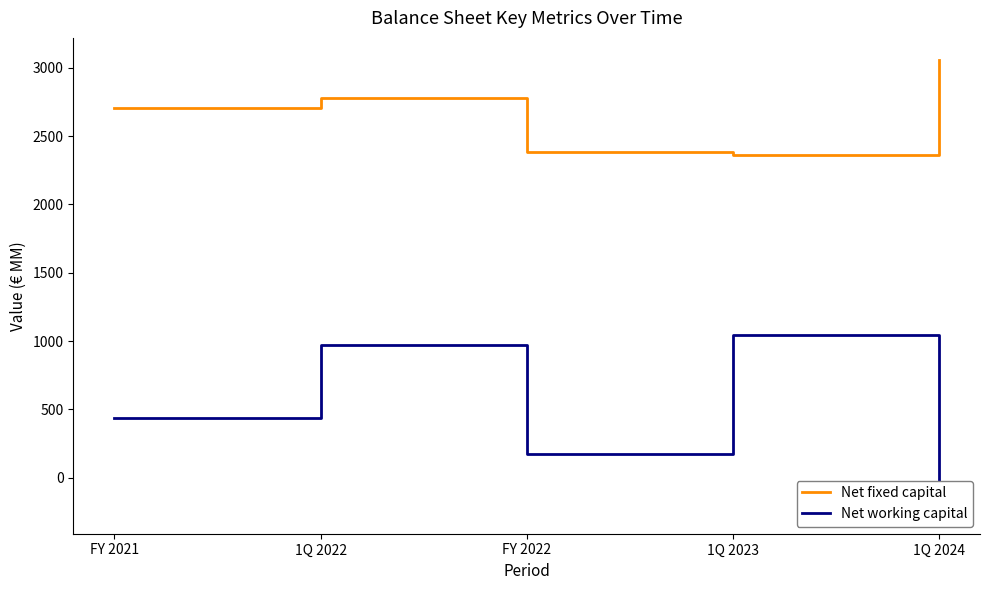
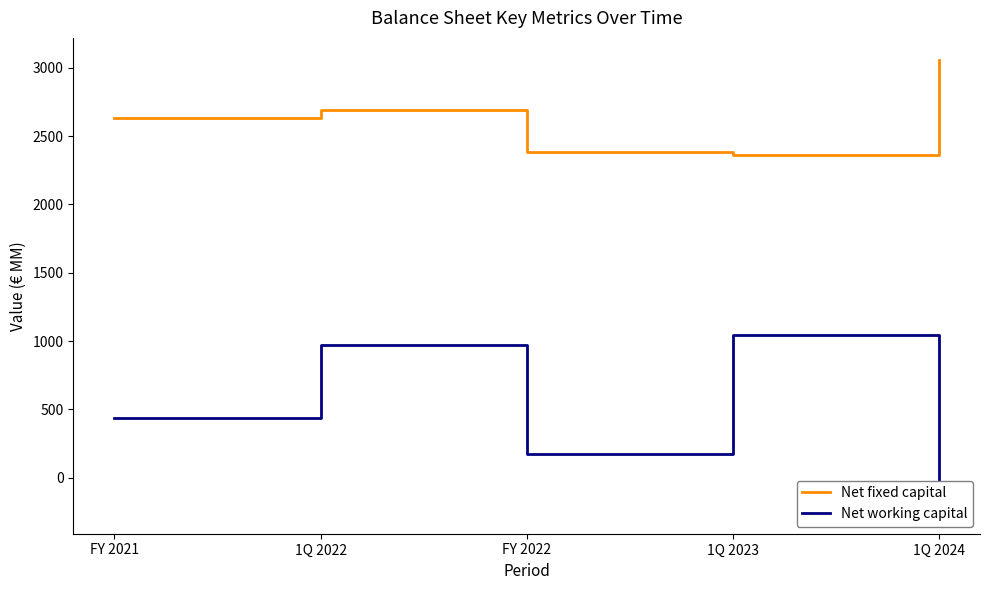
Net fixed capital, FY 2021: 2700 -> 2630
Net fixed capital, 1Q 2022: 2780 -> 2690
